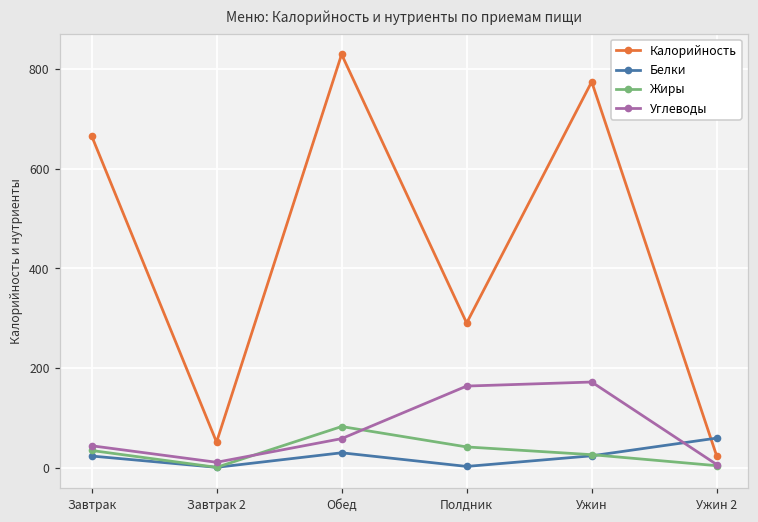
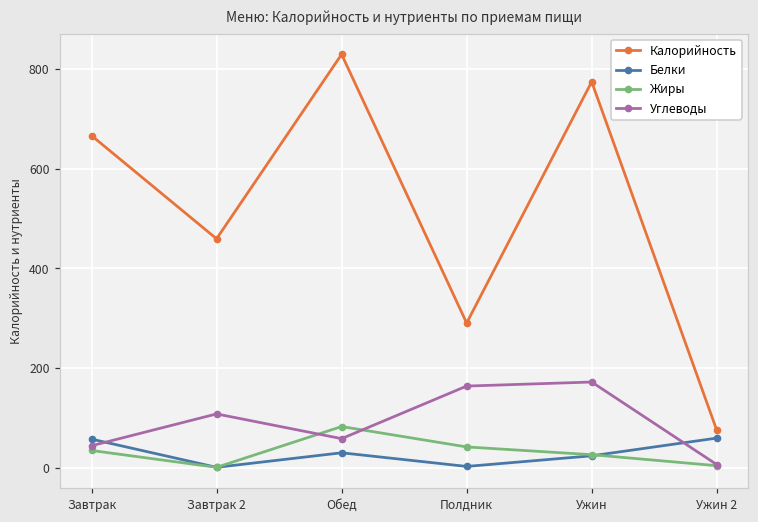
Белки, Завтрак: 20 -> 60
Калорийность, Завтрак 2: 50 -> 460
Углеводы, Завтрак 2: 10 -> 110
Калорийность, Ужин 2: 20 -> 80
